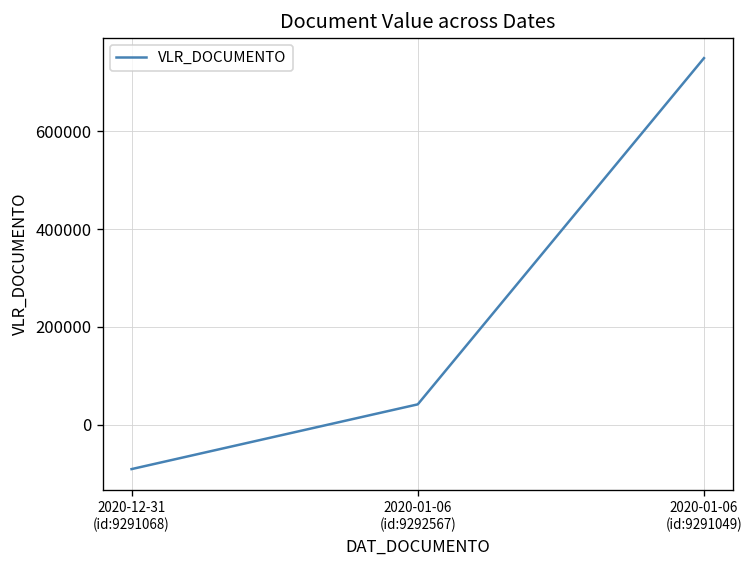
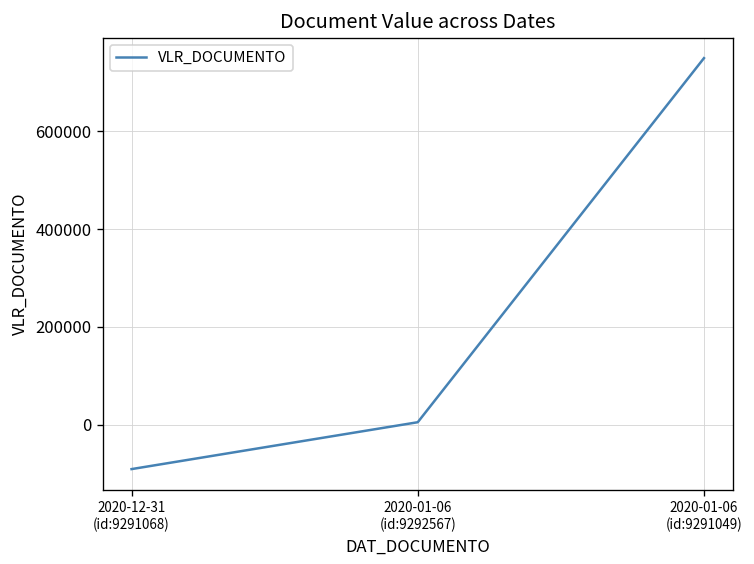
2020-01-06 (id:9292567): 40000 -> 10000
